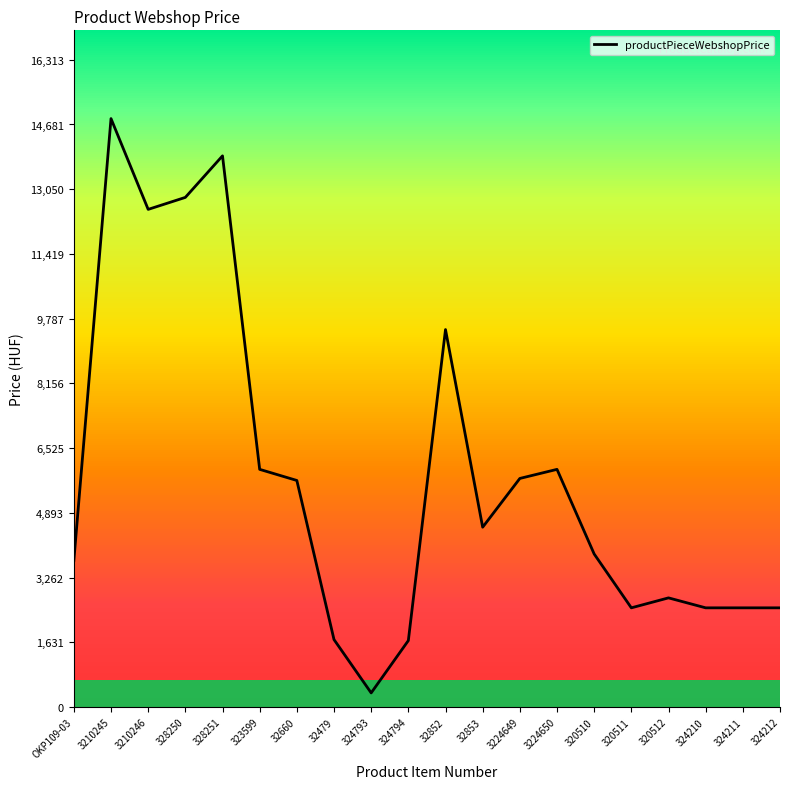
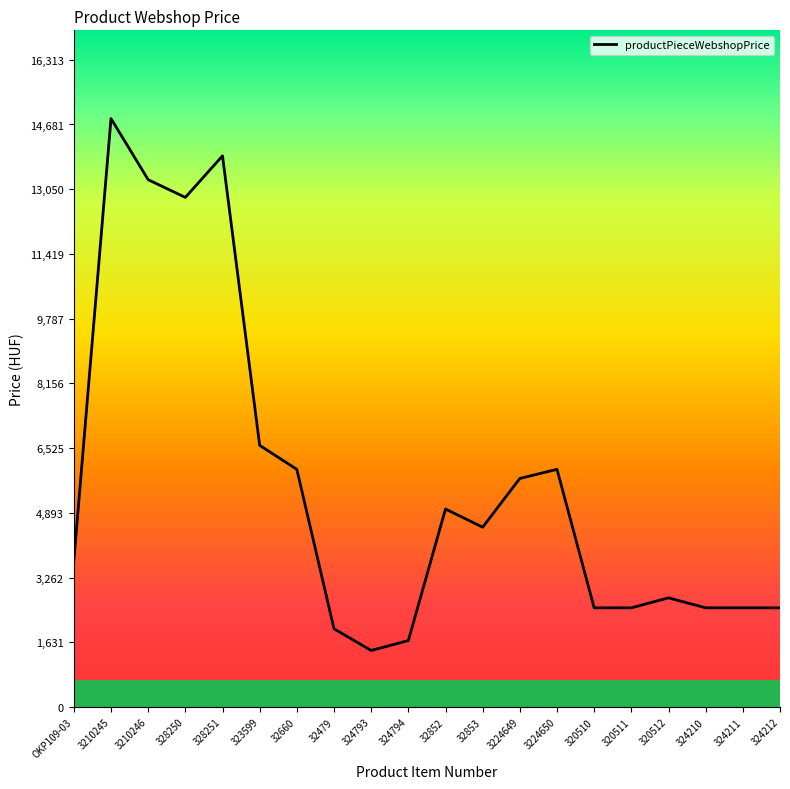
productPieceWebshopPrice, 3210246: 12,500 -> 13,300
productPieceWebshopPrice, 323599: 6,000 -> 6,600
productPieceWebshopPrice, 32660: 5,700 -> 6,000
productPieceWebshopPrice, 32479: 1,700 -> 2,000
productPieceWebshopPrice, 324793: 400 -> 1,400
productPieceWebshopPrice, 32852: 9,500 -> 5,000
productPieceWebshopPrice, 320510: 3,900 -> 2,500
